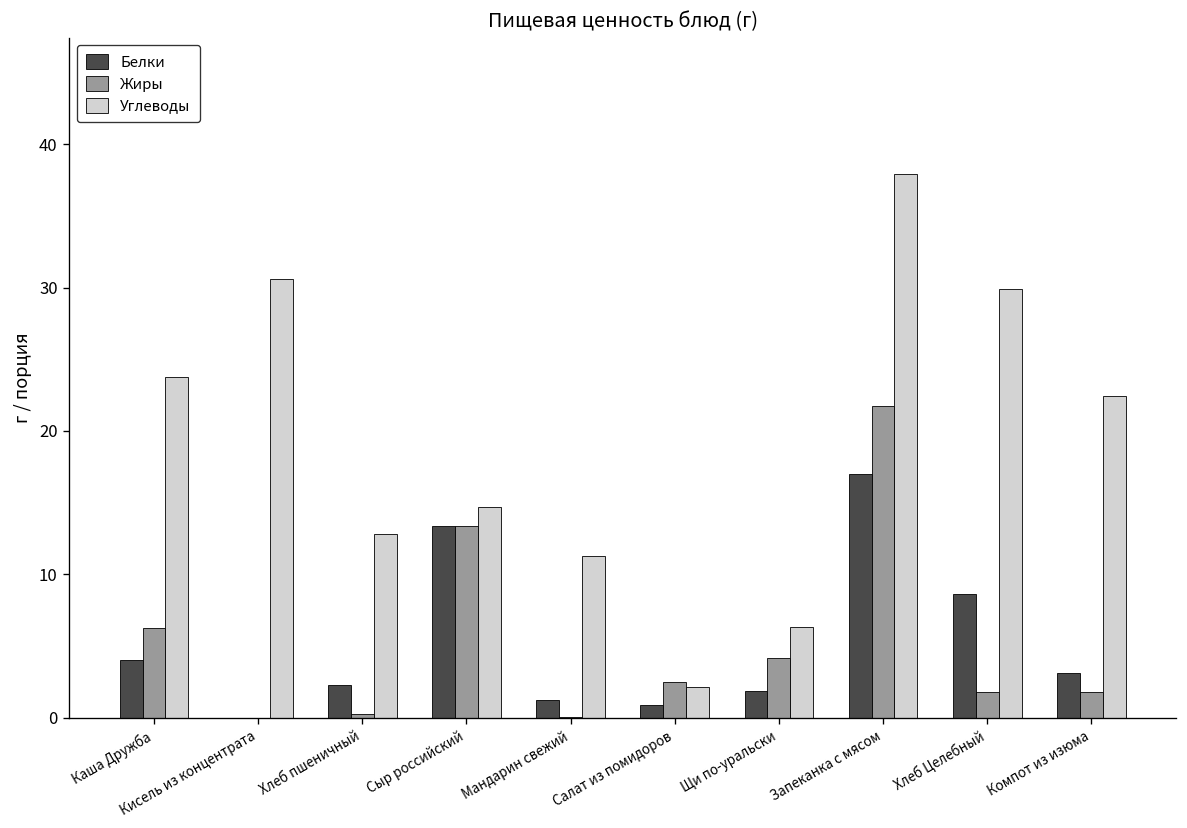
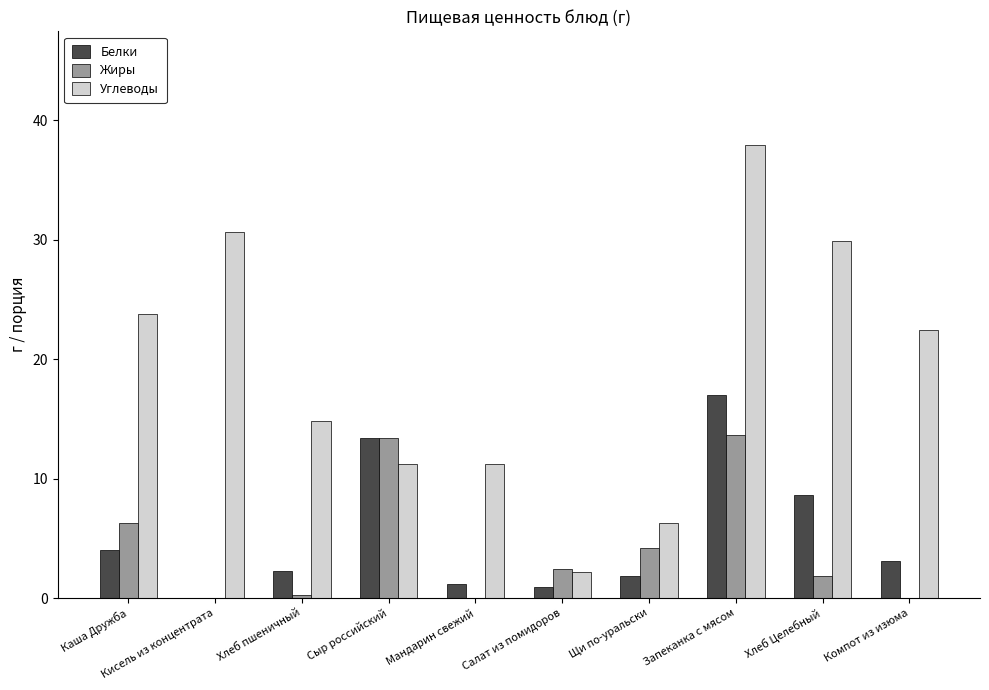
Углеводы, Хлеб пшеничный: 12.8 -> 14.8
Углеводы, Сыр российский: 14.7 -> 11.3
Жиры, Запеканка с мясом: 21.7 -> 13.7
Жиры, Компот из изюма: 1.8 -> 0.0
